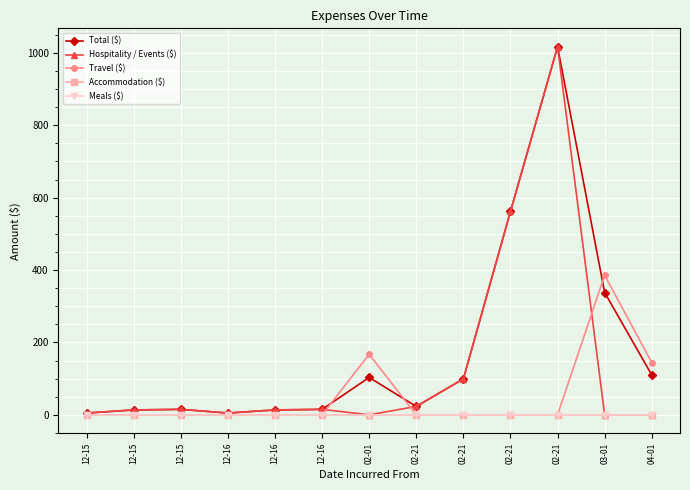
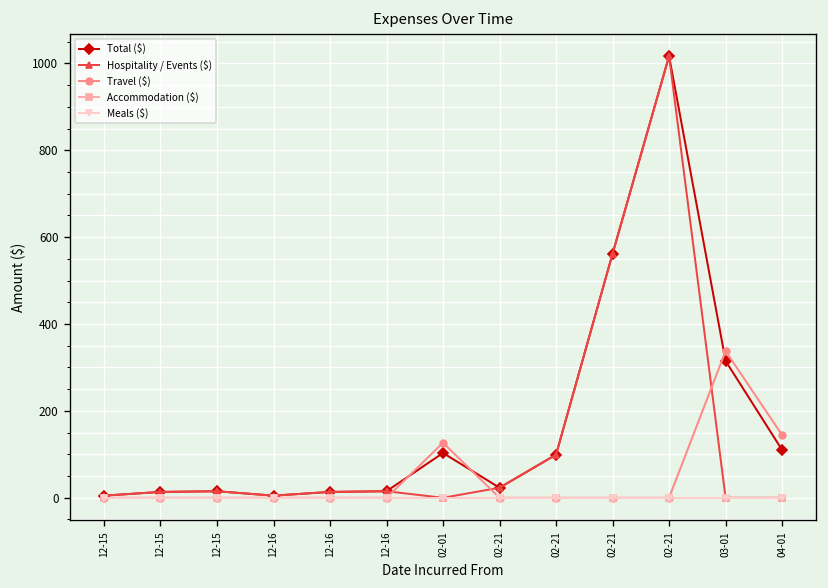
Travel ($), 02-01: 170 -> 130
Total ($), 03-01: 340 -> 320
Travel ($), 03-01: 390 -> 340
